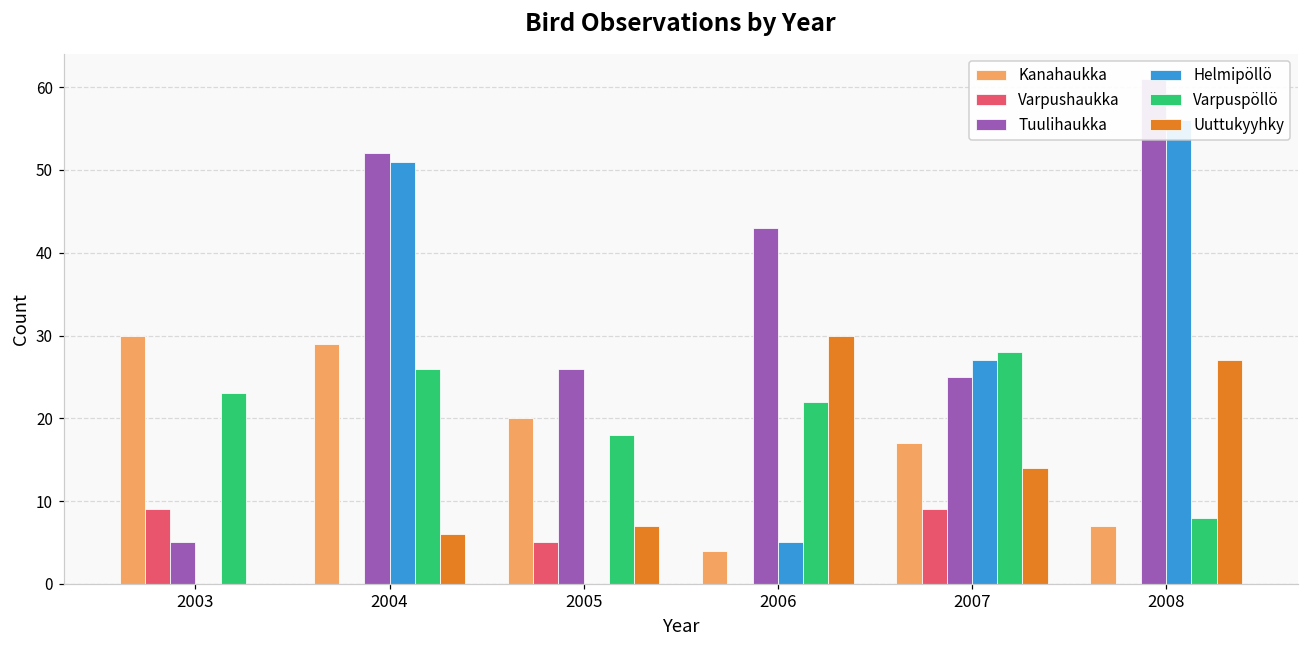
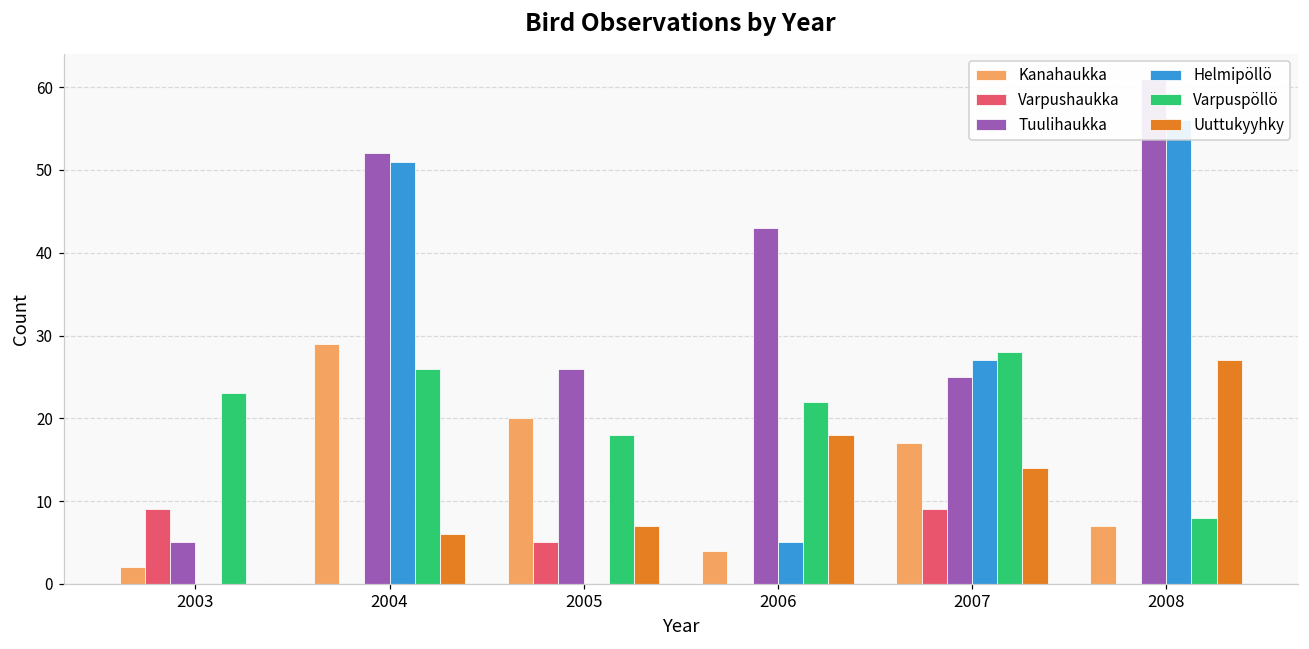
Kanahaukka, 2003: 30 -> 2
Uuttukyyhky, 2006: 30 -> 18
